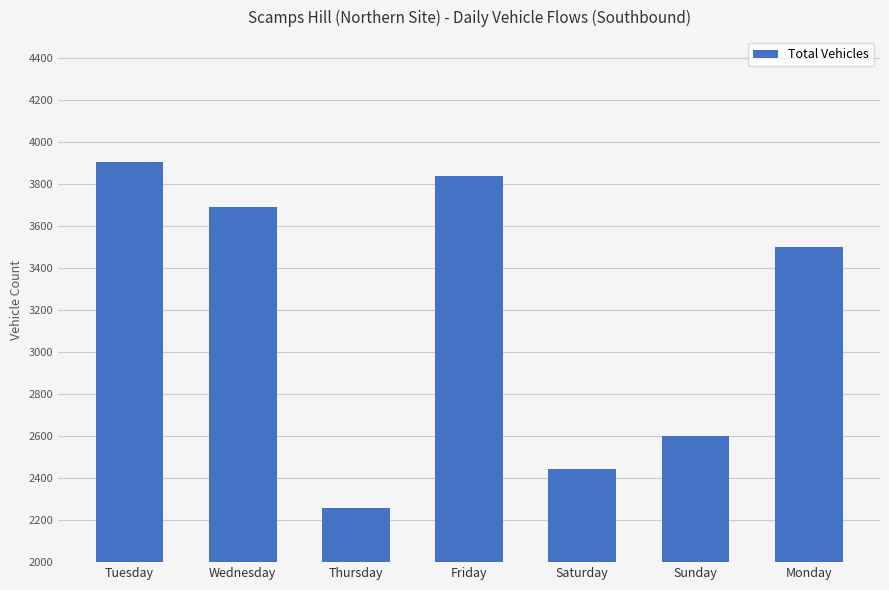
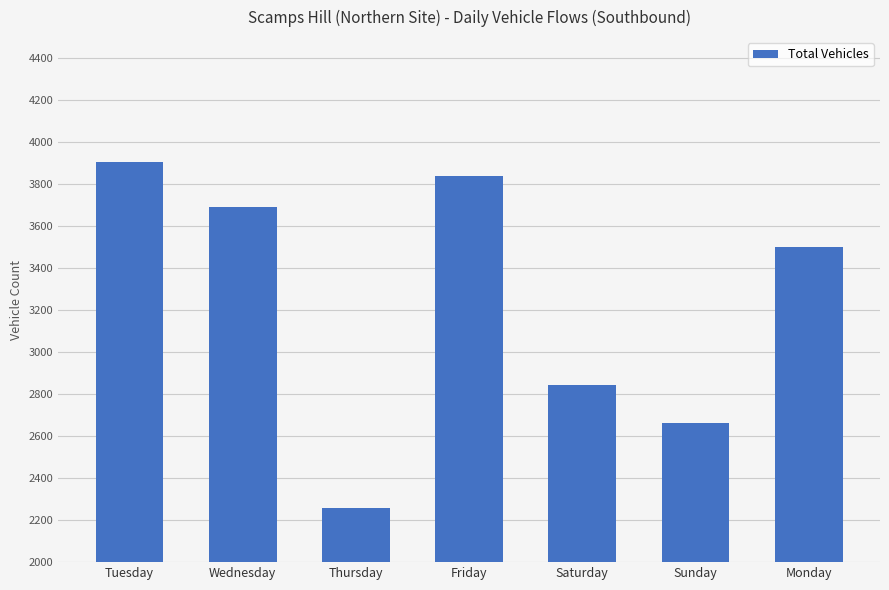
Saturday: 2440 -> 2840
Sunday: 2600 -> 2660
